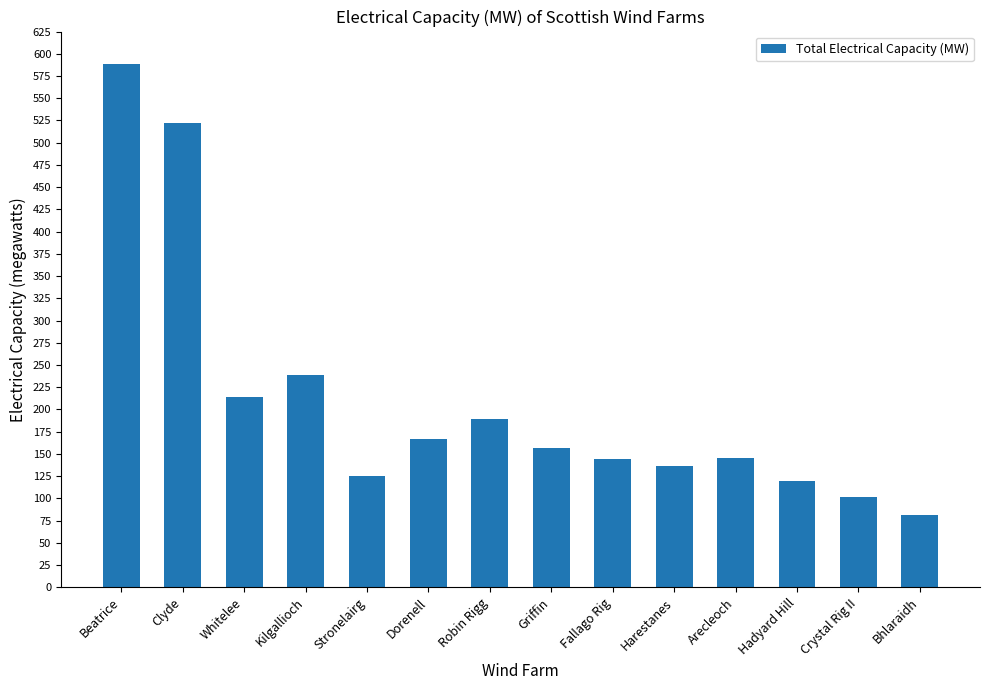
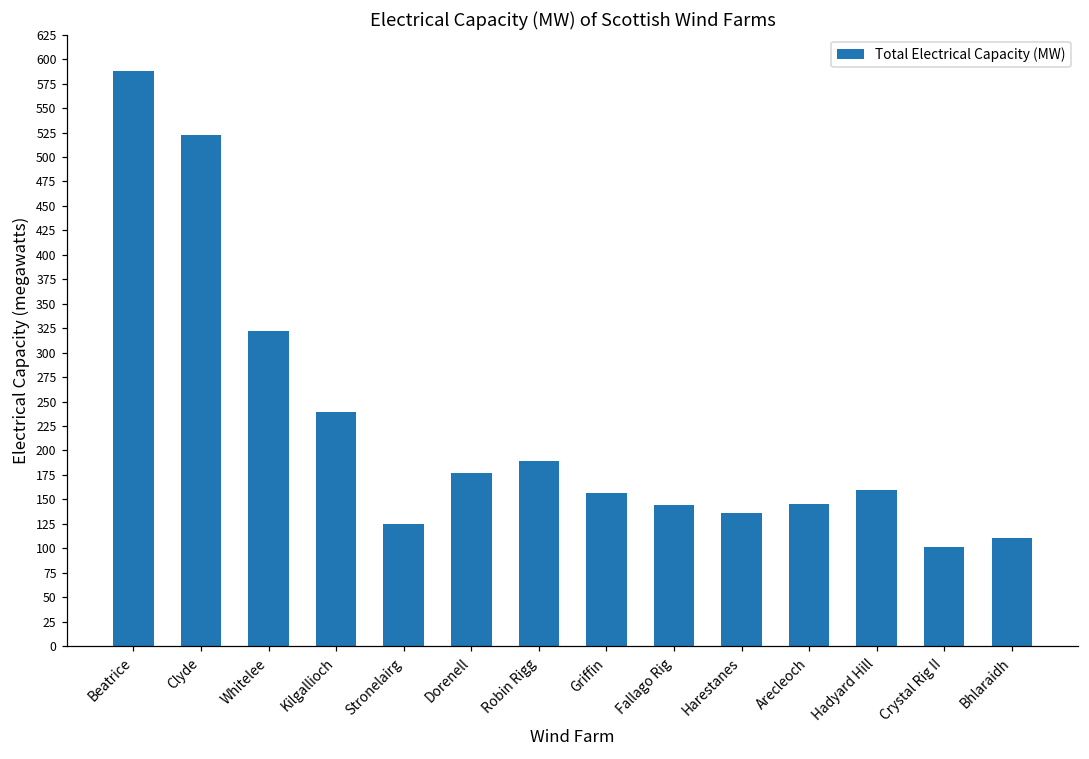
Whitelee: 210 -> 320
Dorenell: 170 -> 180
Hadyard Hill: 120 -> 160
Bhlaraidh: 80 -> 110
